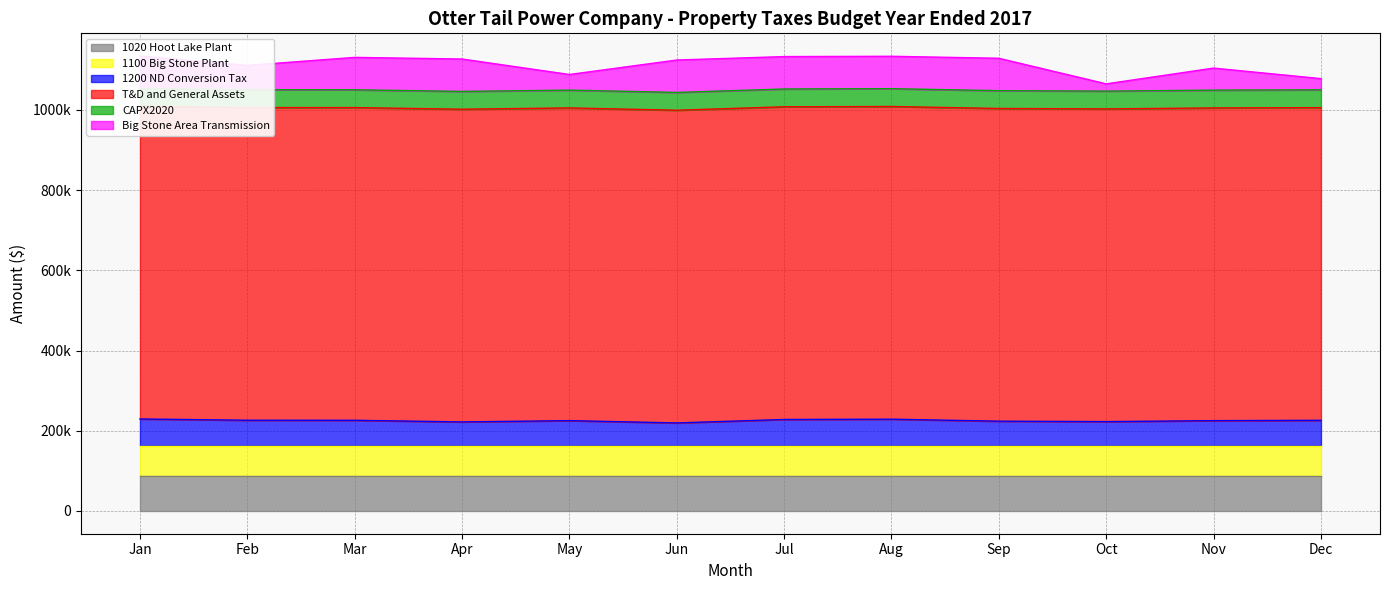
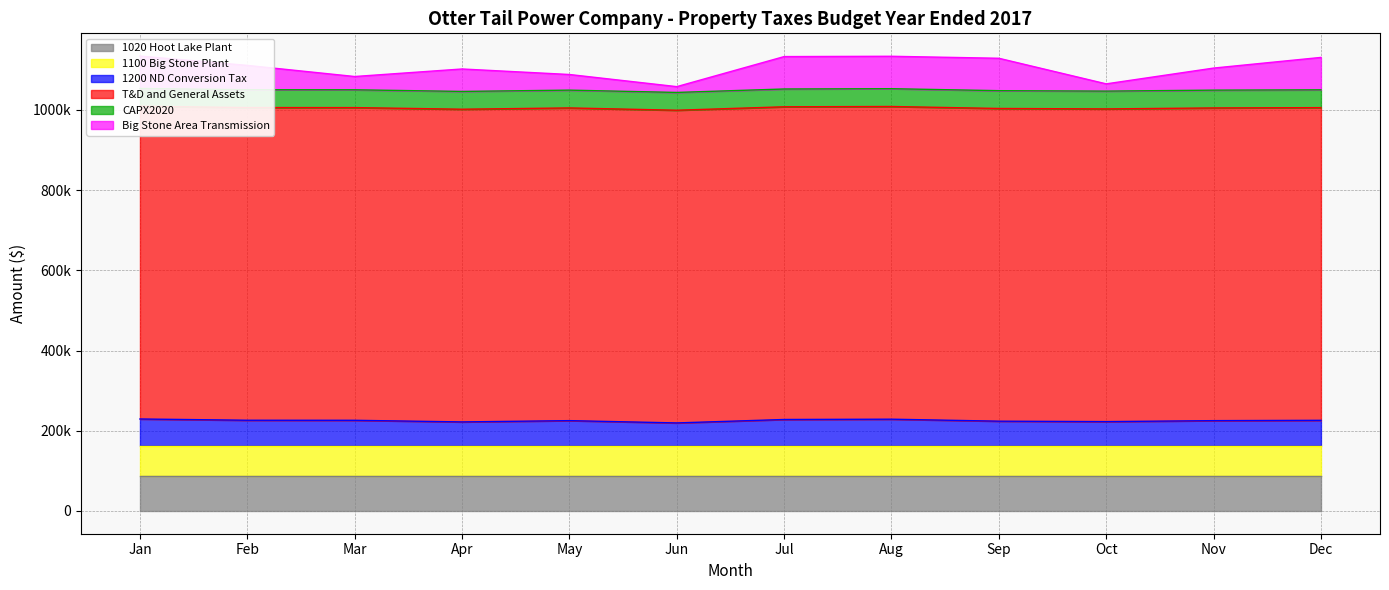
Big Stone Area Transmission, Mar: 80000 -> 30000
Big Stone Area Transmission, Apr: 80000 -> 60000
Big Stone Area Transmission, Jun: 80000 -> 10000
Big Stone Area Transmission, Dec: 30000 -> 80000
